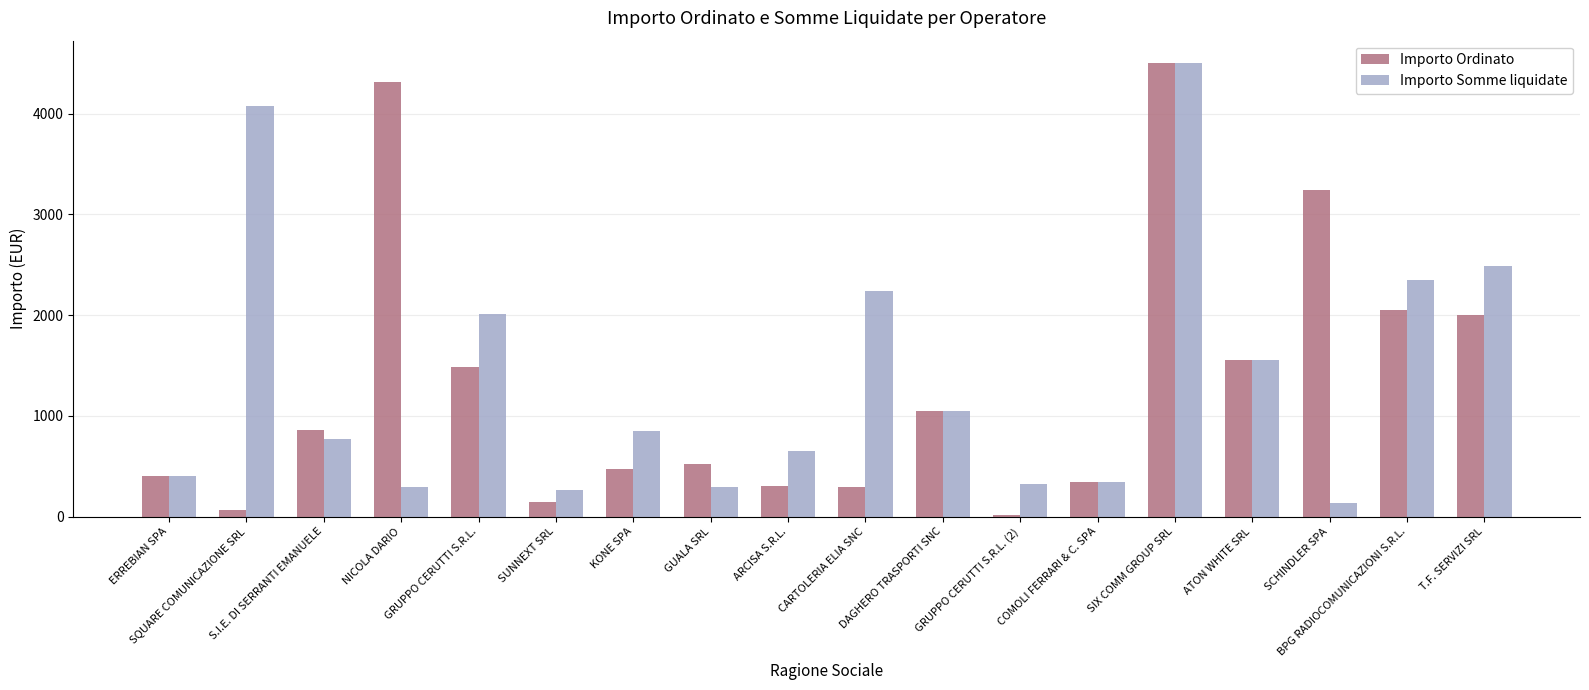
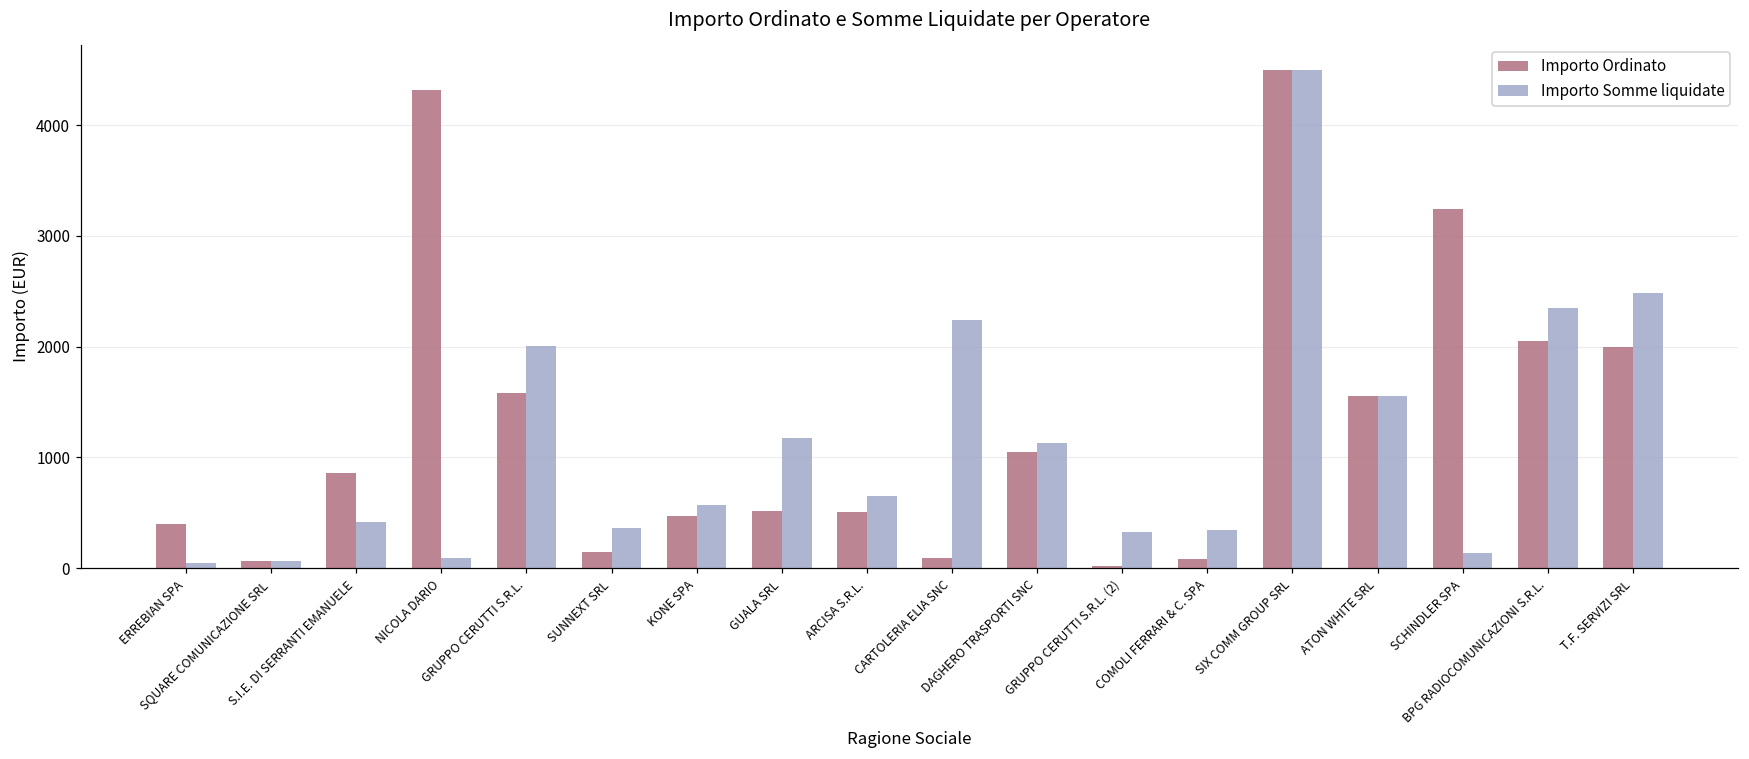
Importo Somme liquidate, ERREBIAN SPA: 400 -> 50
Importo Somme liquidate, SQUARE COMUNICAZIONE SRL: 4080 -> 70
Importo Somme liquidate, S.I.E. DI SERRANTI EMANUELE: 770 -> 420
Importo Somme liquidate, NICOLA DARIO: 300 -> 100
Importo Ordinato, GRUPPO CERUTTI S.R.L.: 1490 -> 1580
Importo Somme liquidate, SUNNEXT SRL: 270 -> 360
Importo Somme liquidate, KONE SPA: 850 -> 570
Importo Somme liquidate, GUALA SRL: 290 -> 1180
Importo Ordinato, ARCISA S.R.L.: 300 -> 510
Importo Ordinato, CARTOLERIA ELIA SNC: 300 -> 100
Importo Somme liquidate, DAGHERO TRASPORTI SNC: 1050 -> 1130
Importo Ordinato, COMOLI FERRARI & C. SPA: 350 -> 80
